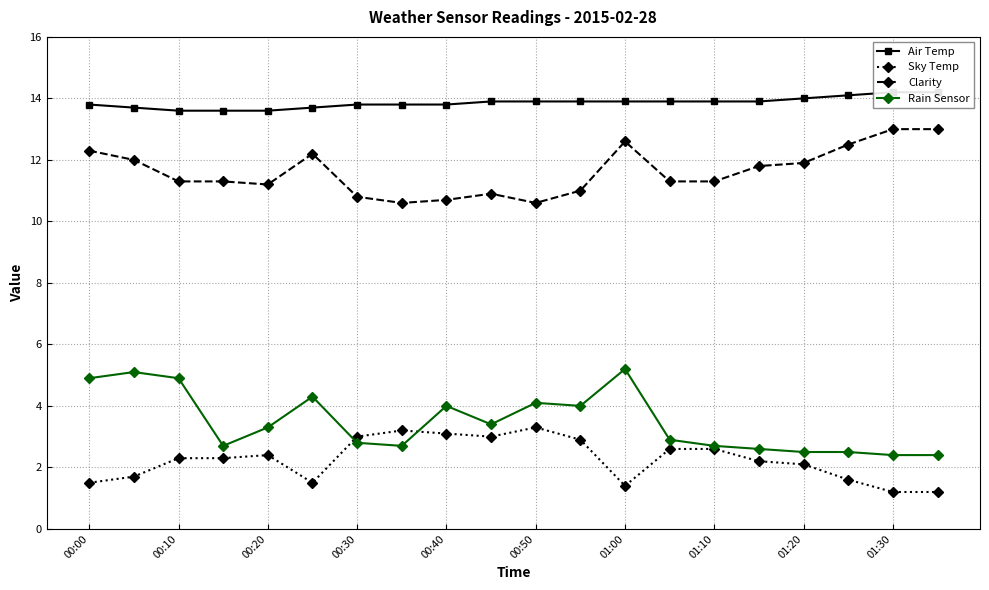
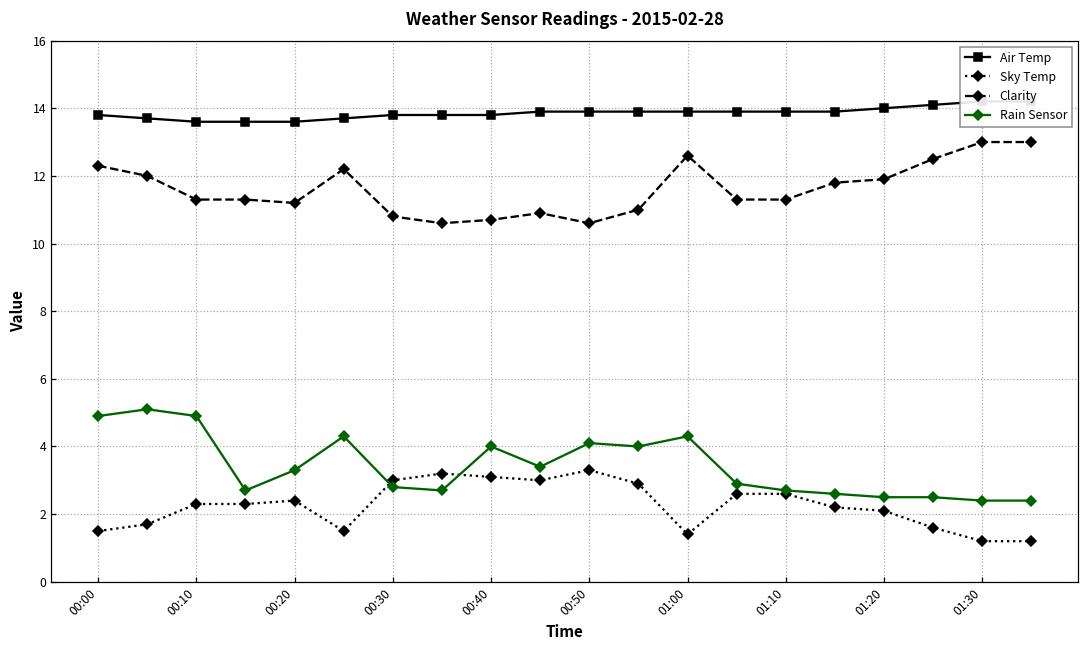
Rain Sensor, 01:00: 5.2 -> 4.3
